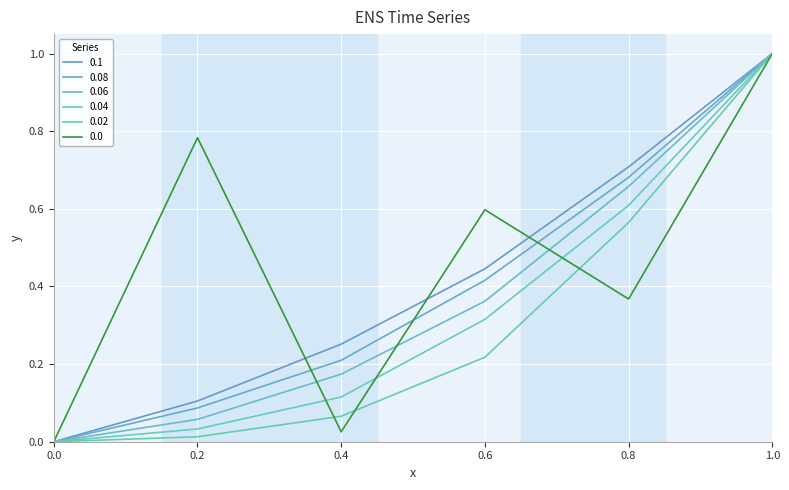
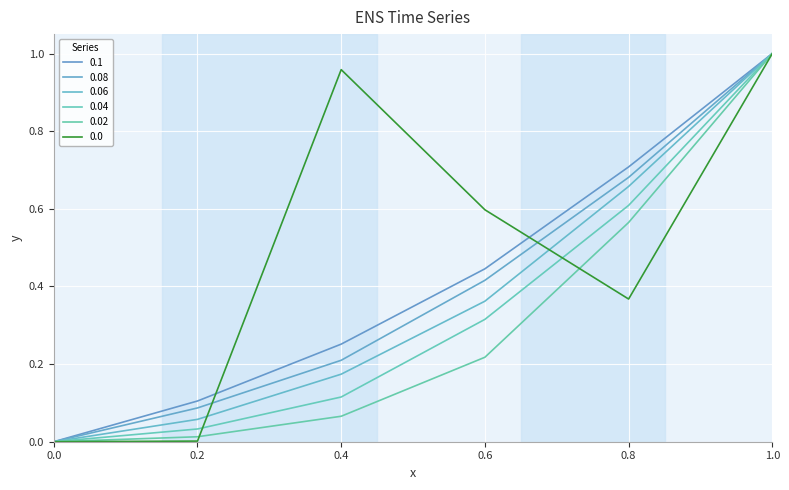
0.0, 0.2: 0.78 -> 0.00
0.0, 0.4: 0.03 -> 0.96
